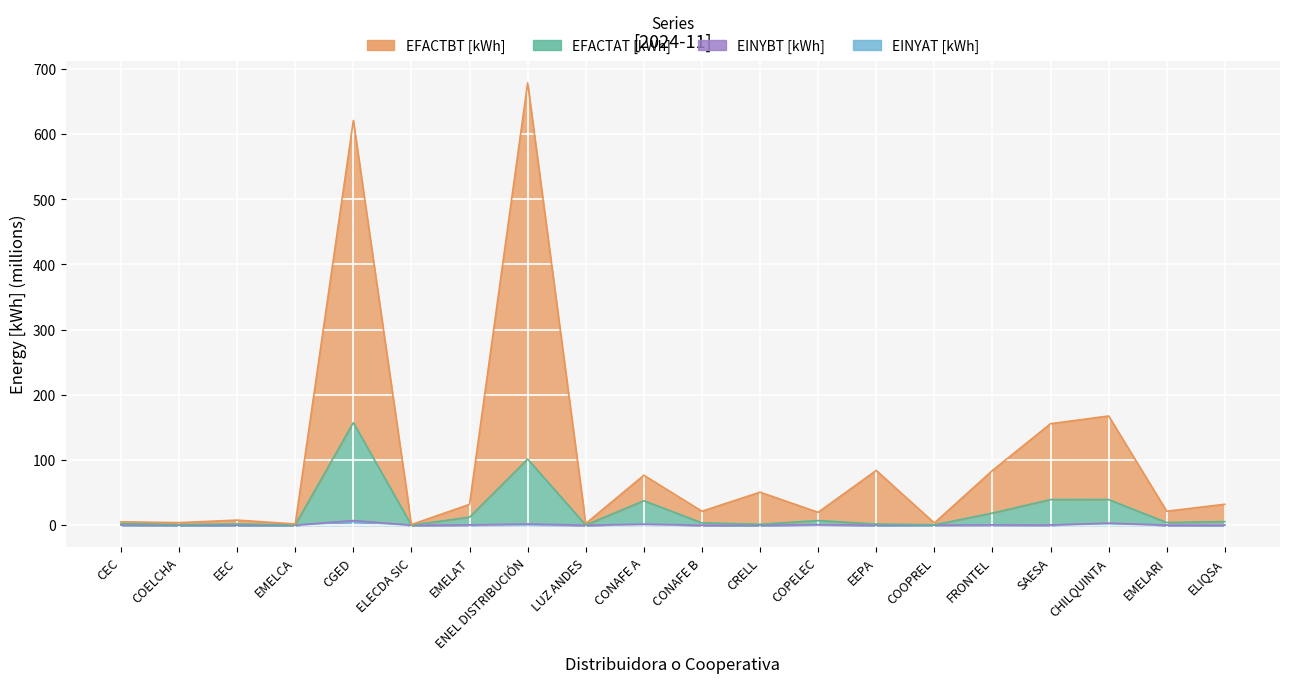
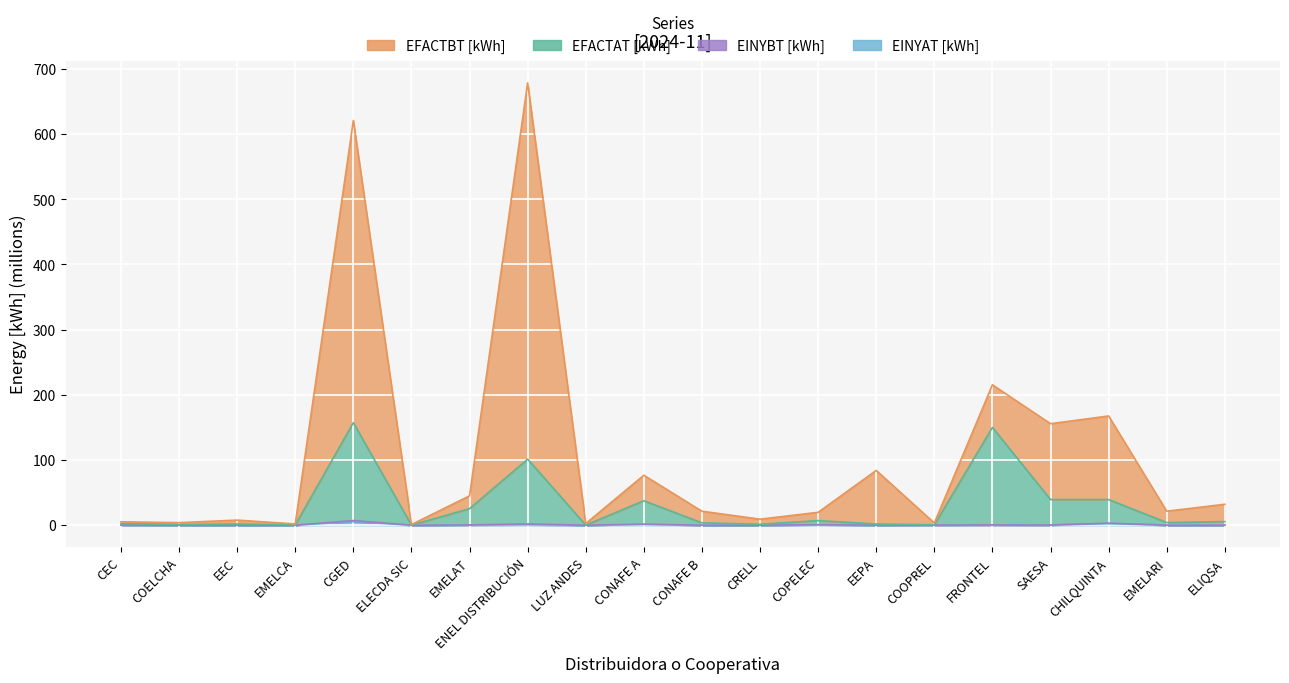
EFACTAT [kWh], EMELAT: 10 -> 30
EFACTBT [kWh], CRELL: 50 -> 10
EFACTAT [kWh], FRONTEL: 20 -> 150
